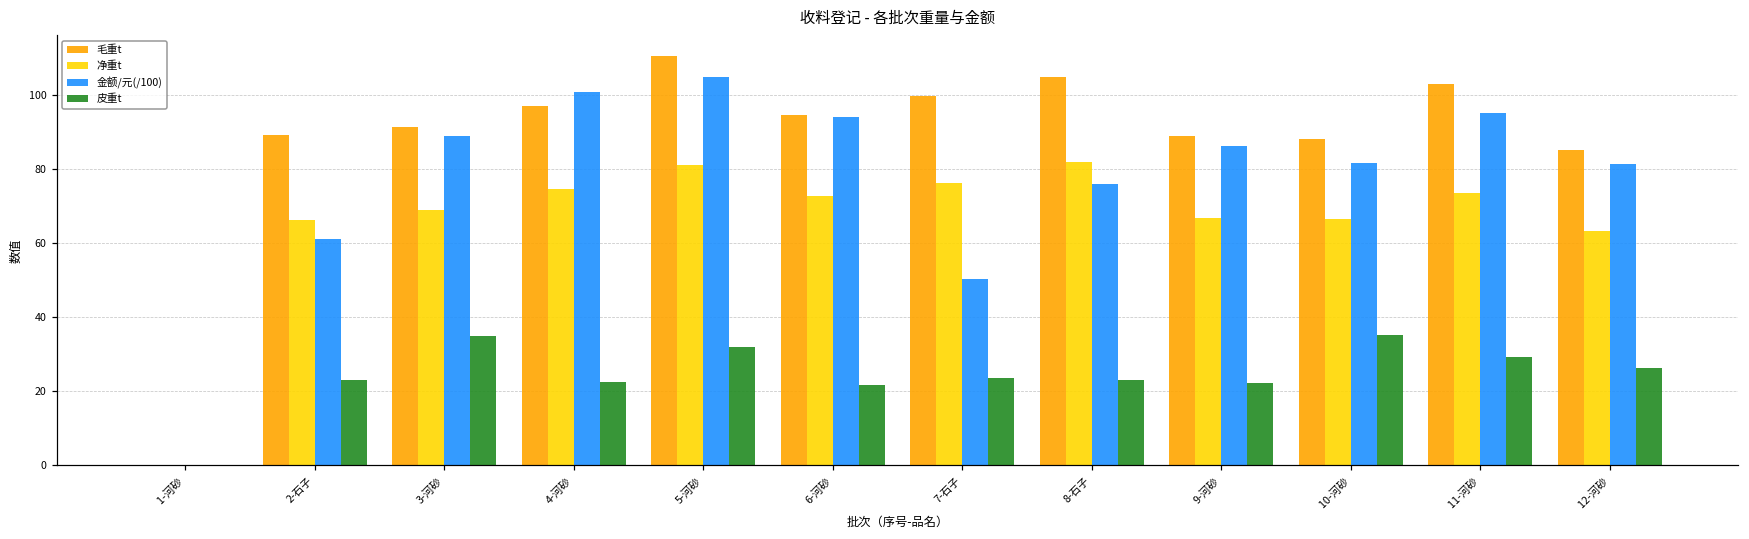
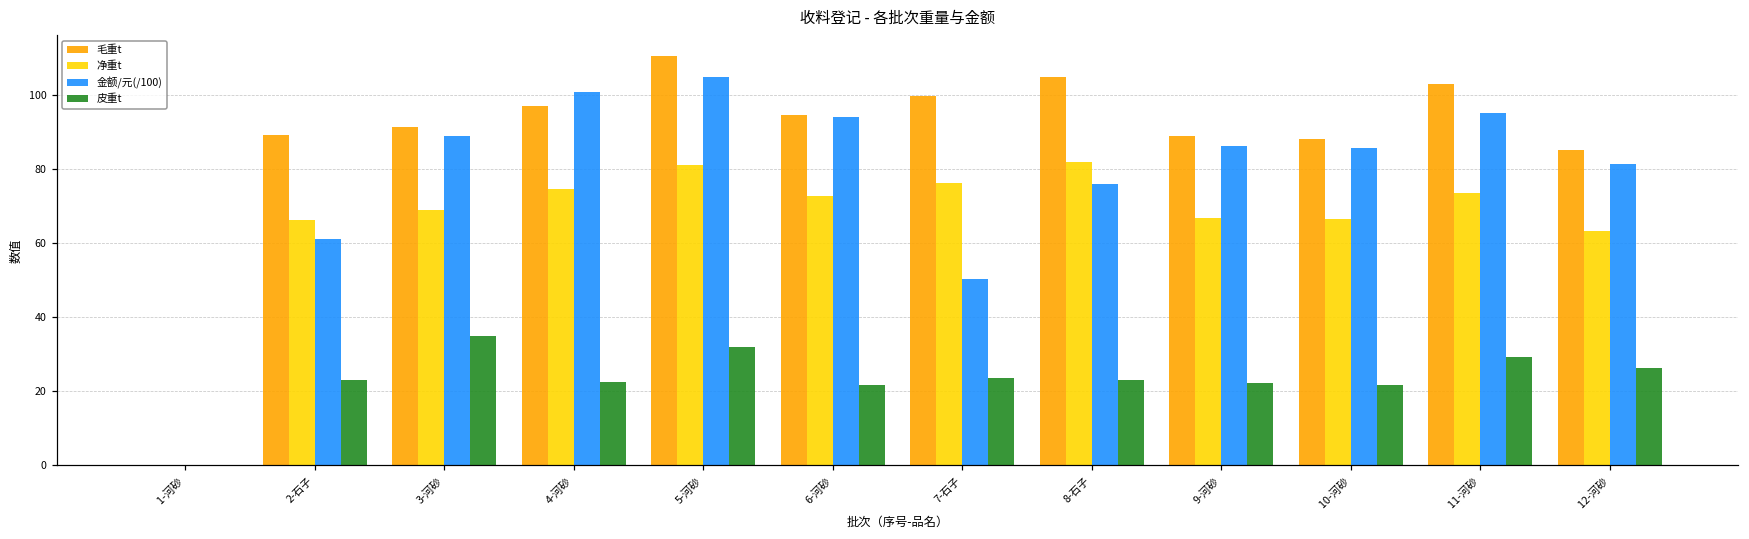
金额/元(/100), 10-河砂: 82 -> 86
皮重t, 10-河砂: 35 -> 22
